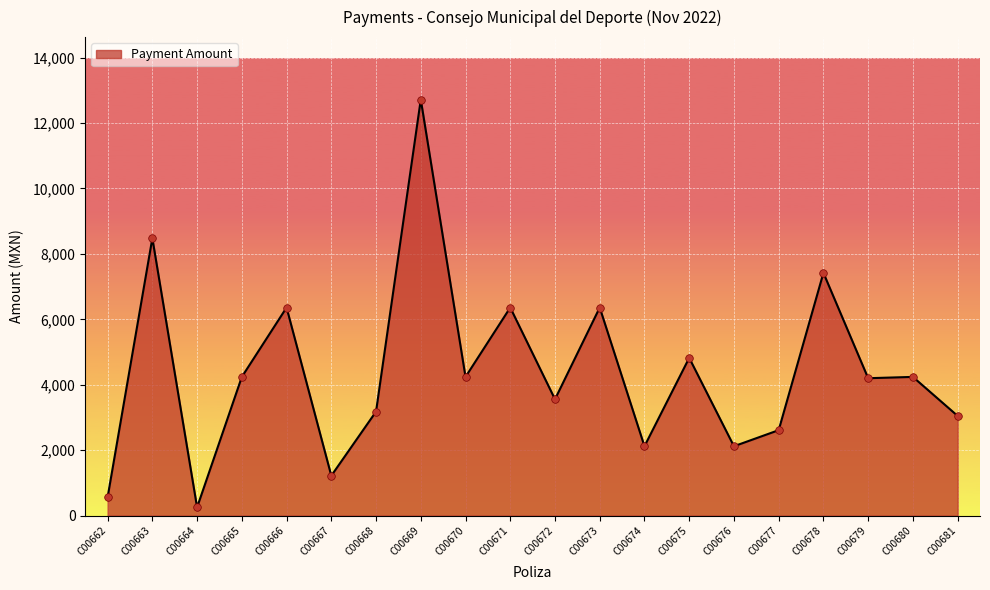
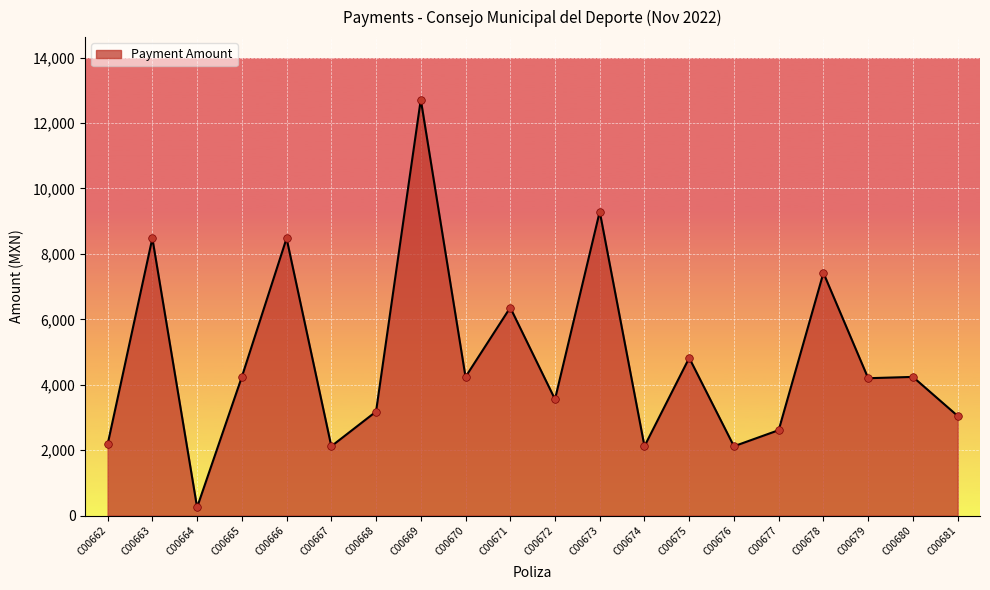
C00662: 600 -> 2,200
C00666: 6,400 -> 8,500
C00667: 1,200 -> 2,100
C00673: 6,400 -> 9,300
